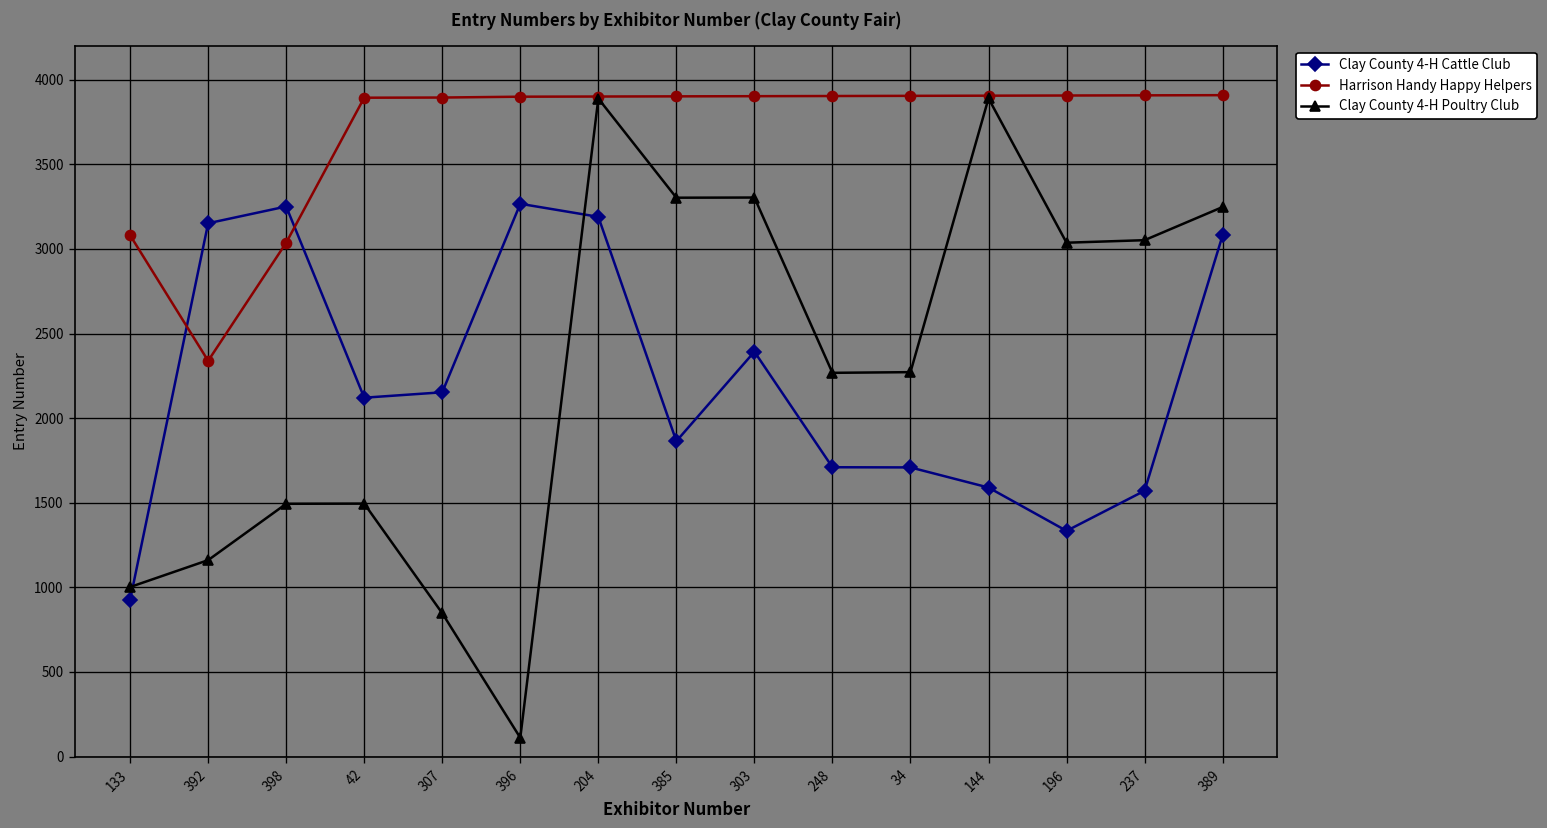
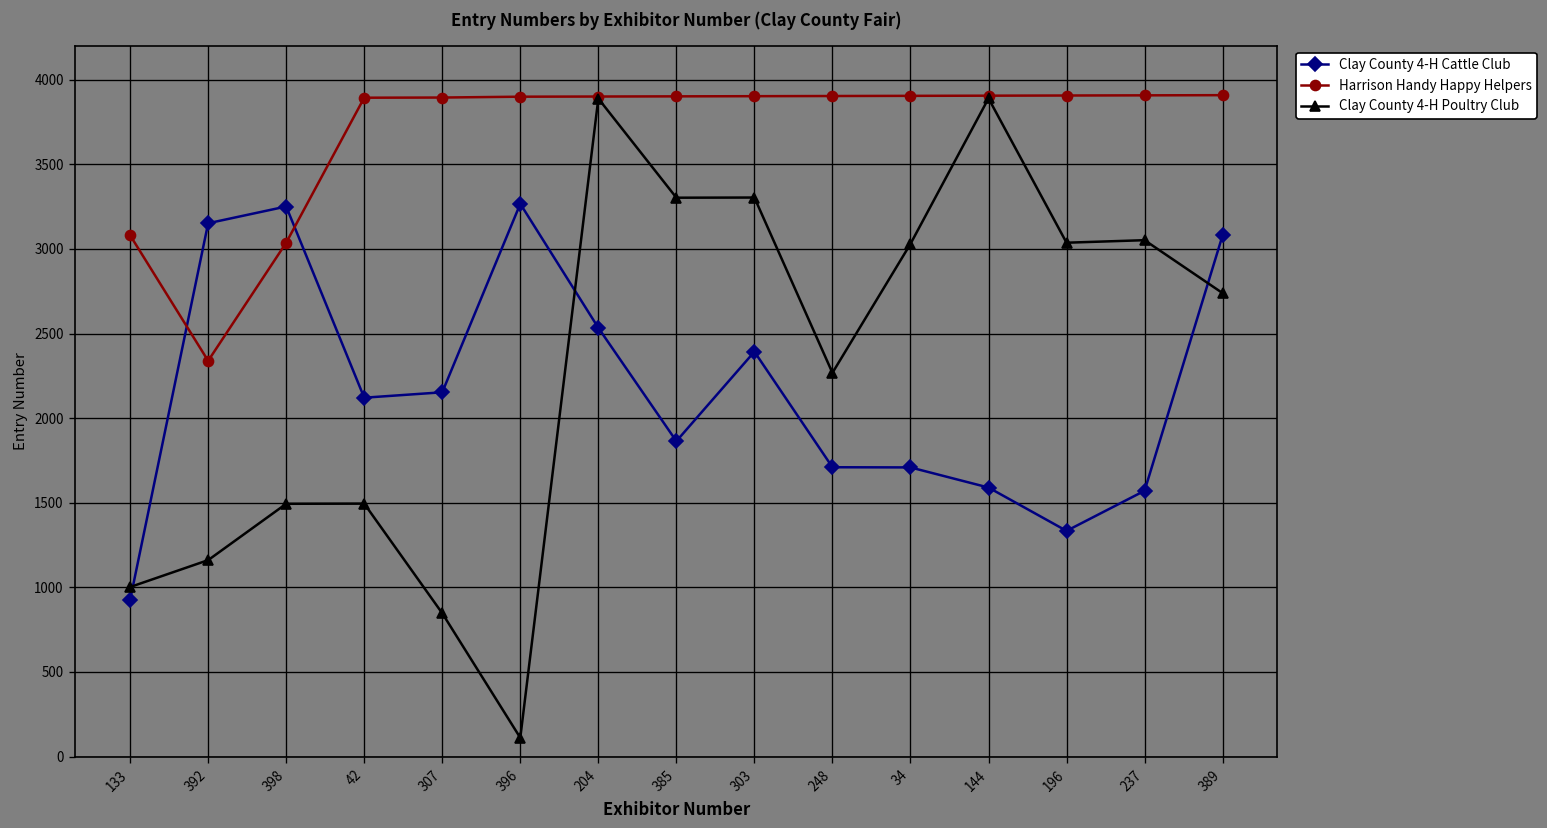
Clay County 4-H Cattle Club, 204: 3190 -> 2530
Clay County 4-H Poultry Club, 34: 2270 -> 3030
Clay County 4-H Poultry Club, 389: 3250 -> 2740
